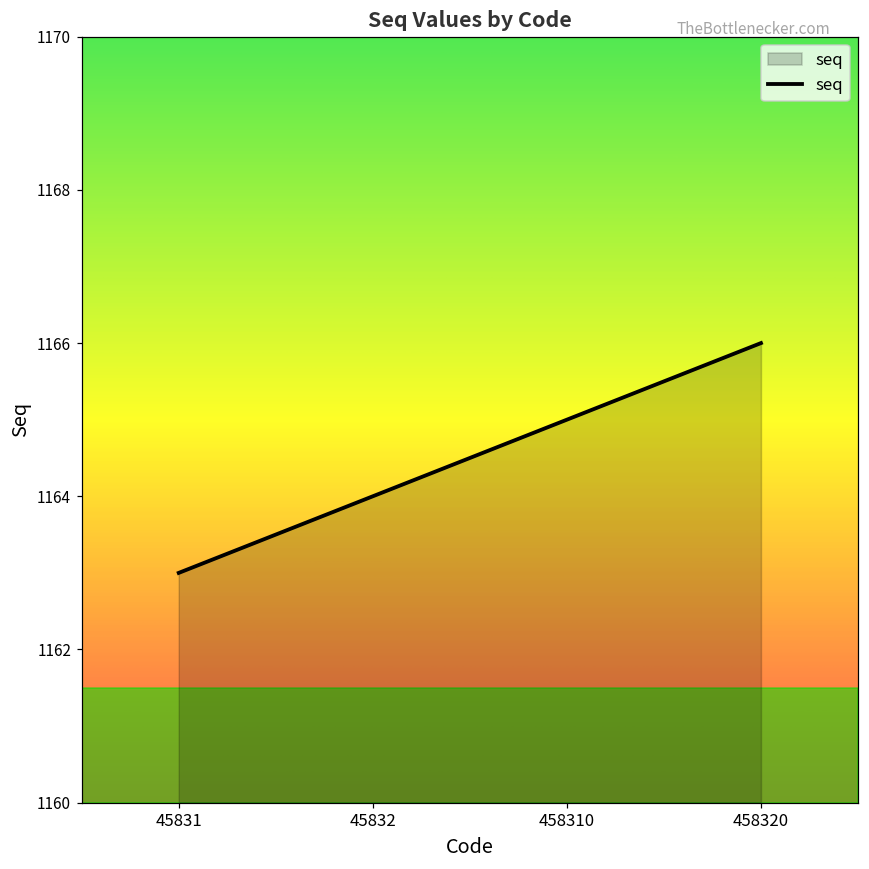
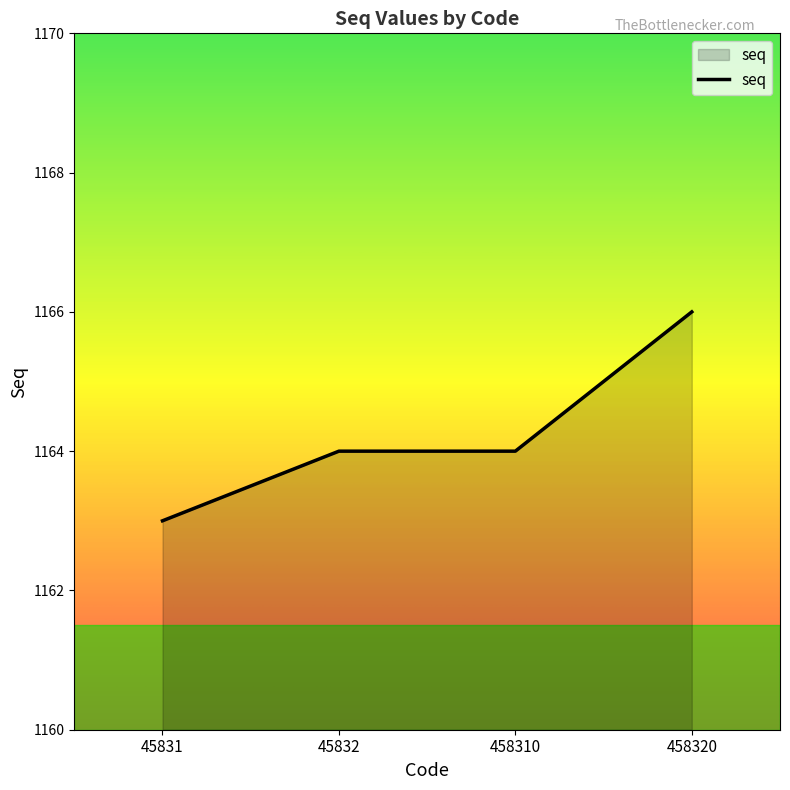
458310: 1165 -> 1164
